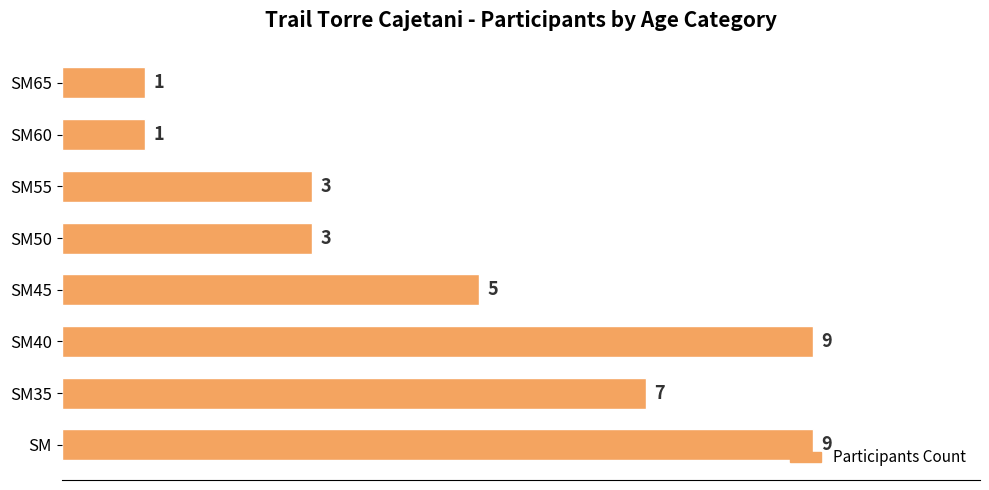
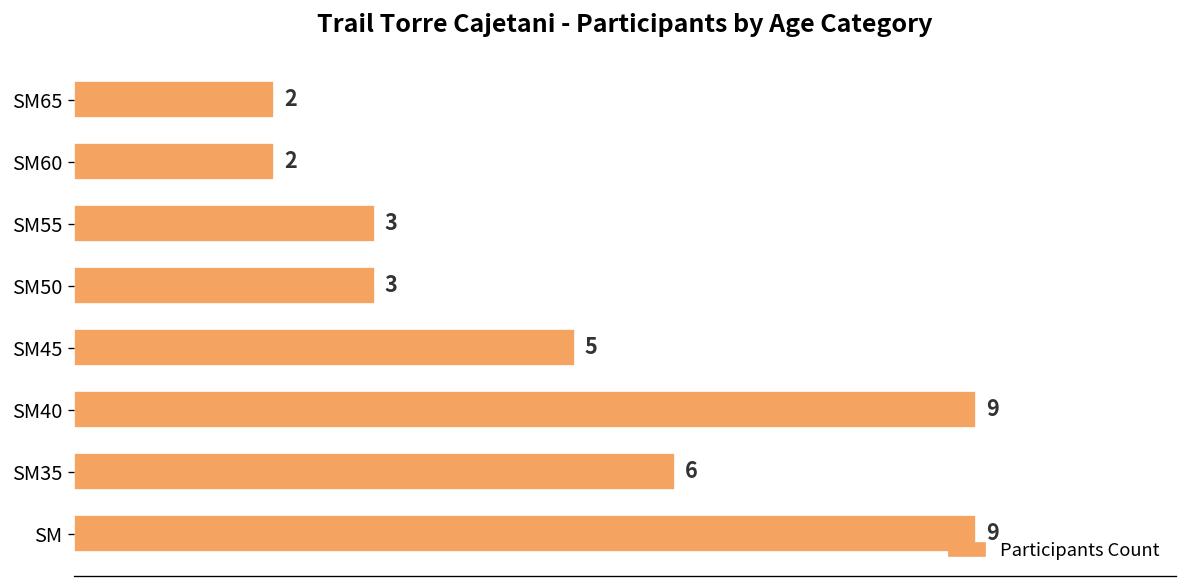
SM65: 1 -> 2
SM60: 1 -> 2
SM35: 7 -> 6
